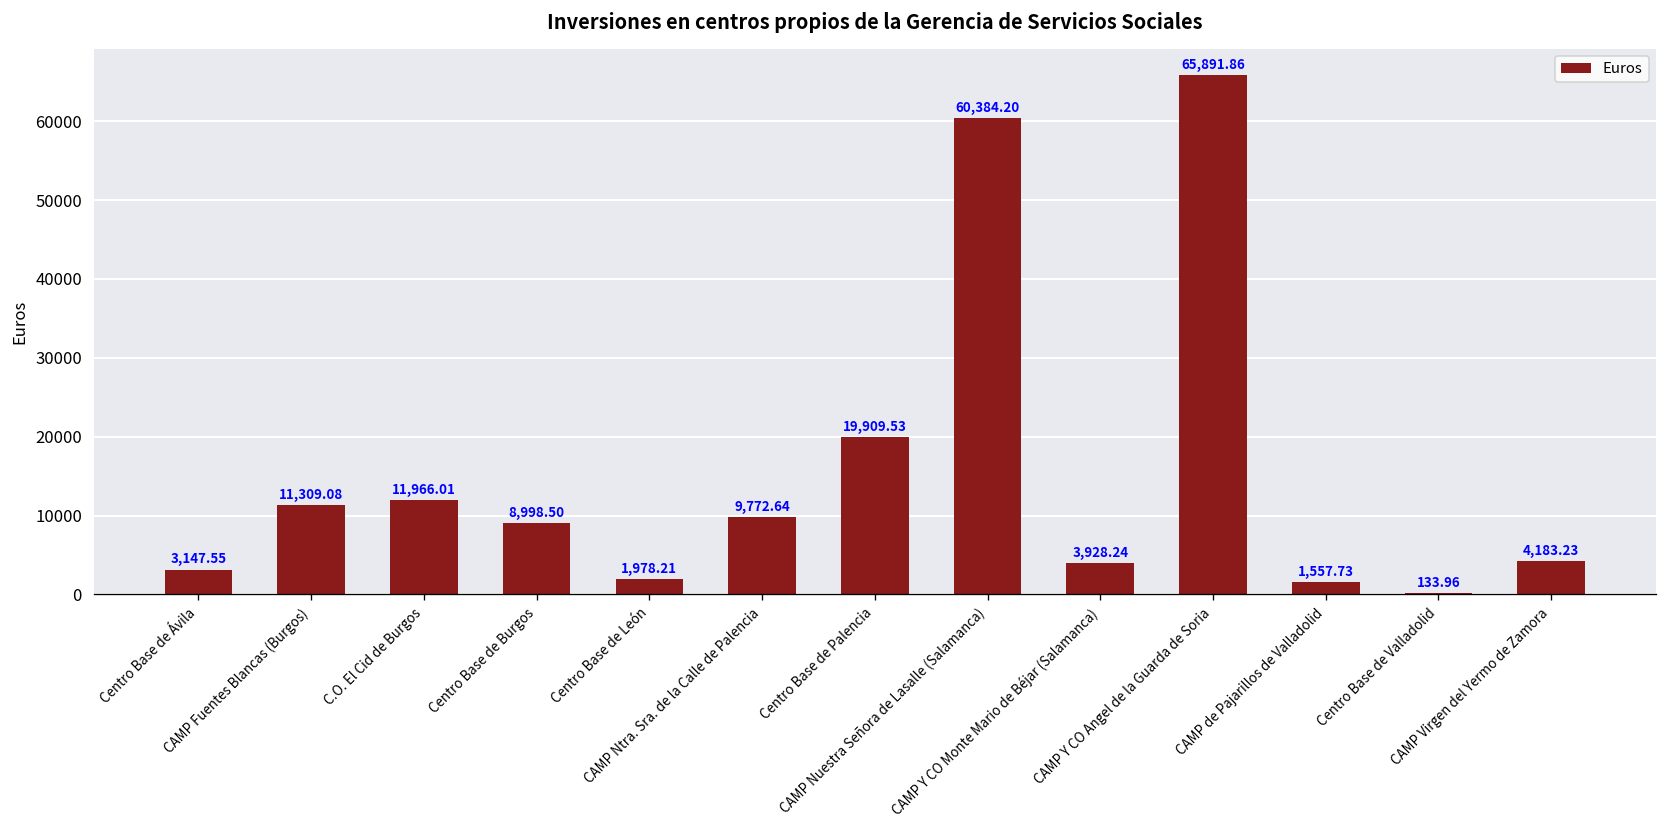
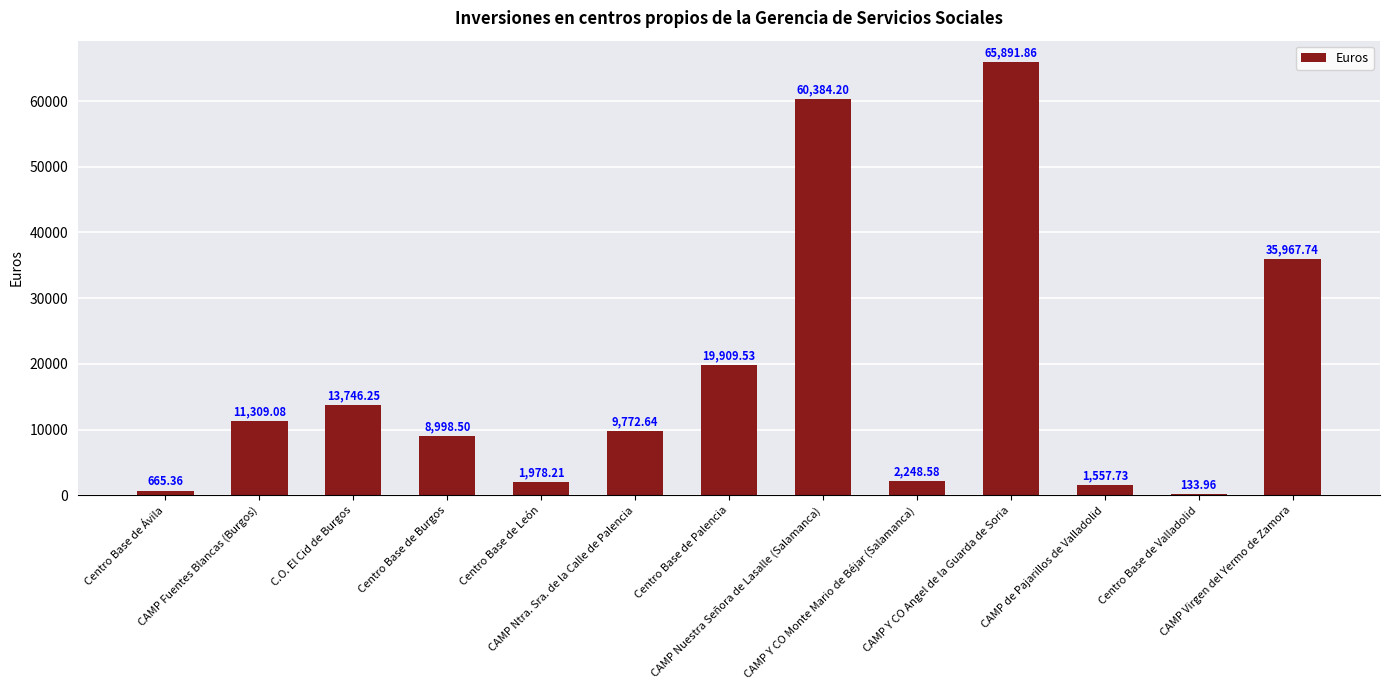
Centro Base de Ávila: 3,147.55 -> 665.36
C.O. El Cid de Burgos: 11,966.01 -> 13,746.25
CAMP Y CO Monte Mario de Béjar (Salamanca): 3,928.24 -> 2,248.58
CAMP Virgen del Yermo de Zamora: 4,183.23 -> 35,967.74
